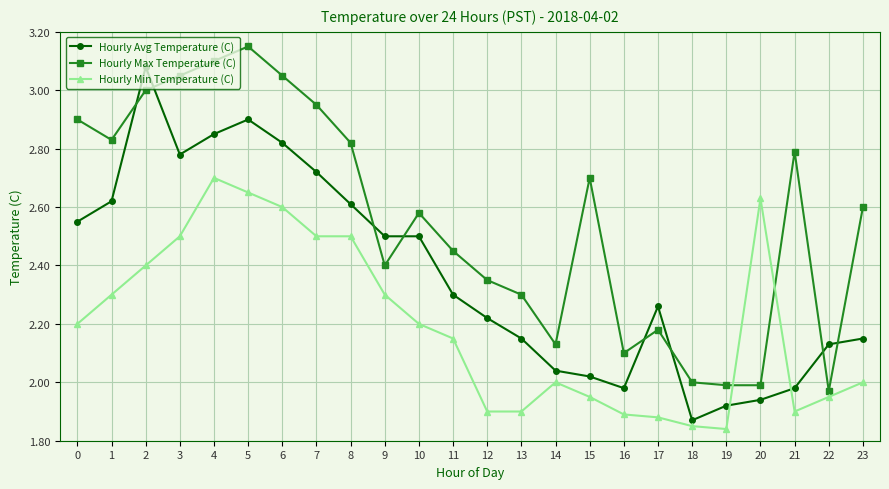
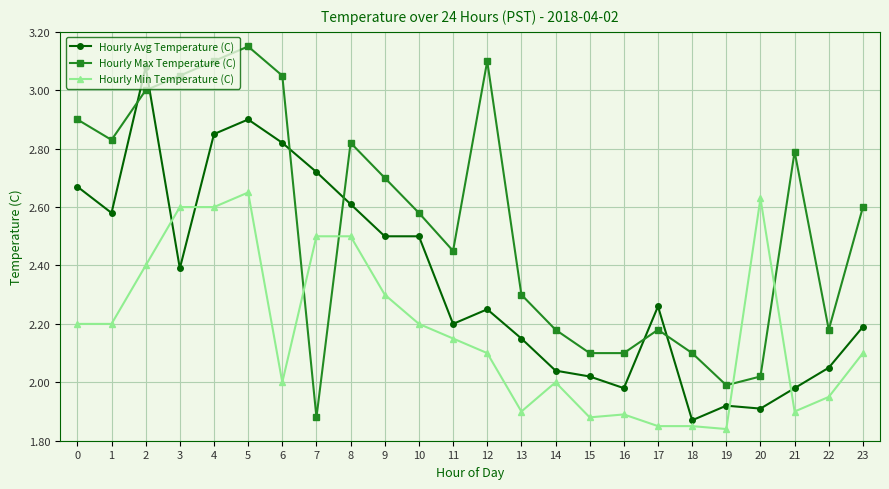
Hourly Avg Temperature (C), 0: 2.55 -> 2.67
Hourly Avg Temperature (C), 1: 2.62 -> 2.58
Hourly Min Temperature (C), 1: 2.3 -> 2.2
Hourly Avg Temperature (C), 3: 2.78 -> 2.39
Hourly Min Temperature (C), 3: 2.5 -> 2.6
Hourly Min Temperature (C), 4: 2.7 -> 2.6
Hourly Min Temperature (C), 6: 2.6 -> 2.0
Hourly Max Temperature (C), 7: 2.95 -> 1.88
Hourly Max Temperature (C), 9: 2.4 -> 2.7
Hourly Avg Temperature (C), 11: 2.3 -> 2.2
Hourly Avg Temperature (C), 12: 2.22 -> 2.25
Hourly Max Temperature (C), 12: 2.35 -> 3.10
Hourly Min Temperature (C), 12: 1.9 -> 2.1
Hourly Max Temperature (C), 14: 2.13 -> 2.18
Hourly Max Temperature (C), 15: 2.7 -> 2.1
Hourly Min Temperature (C), 15: 1.95 -> 1.88
Hourly Min Temperature (C), 17: 1.88 -> 1.85
Hourly Max Temperature (C), 18: 2.0 -> 2.1
Hourly Avg Temperature (C), 20: 1.94 -> 1.91
Hourly Max Temperature (C), 20: 1.99 -> 2.02
Hourly Avg Temperature (C), 22: 2.13 -> 2.05
Hourly Max Temperature (C), 22: 1.97 -> 2.18
Hourly Avg Temperature (C), 23: 2.15 -> 2.19
Hourly Min Temperature (C), 23: 2.0 -> 2.1
